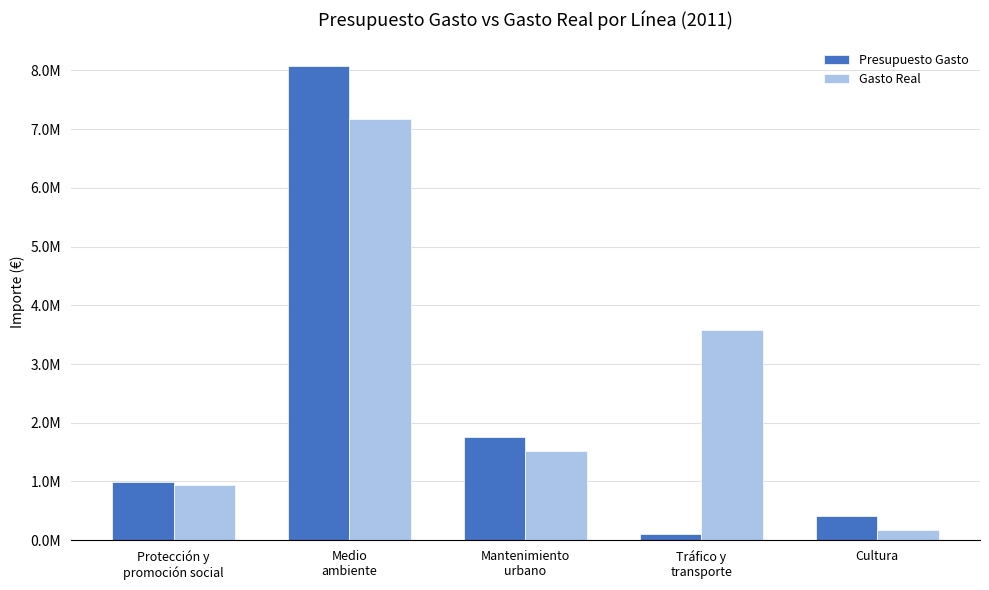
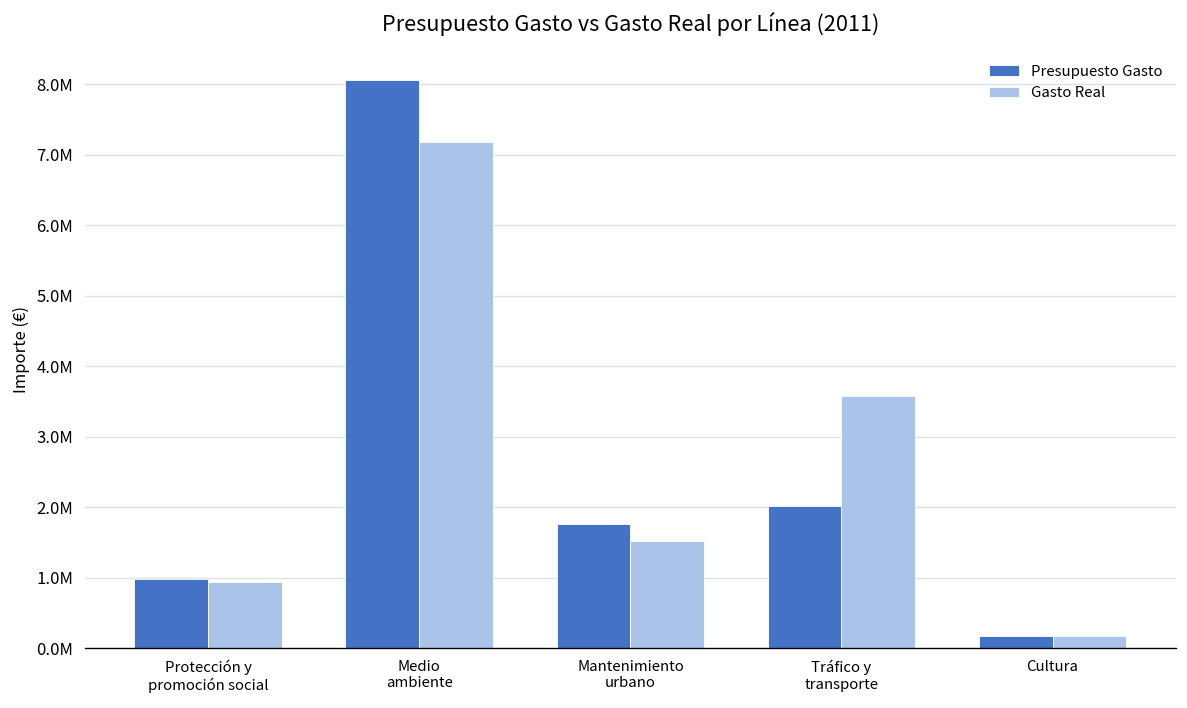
Presupuesto Gasto, Tráfico y transporte: 100000 -> 2000000
Presupuesto Gasto, Cultura: 400000 -> 200000
